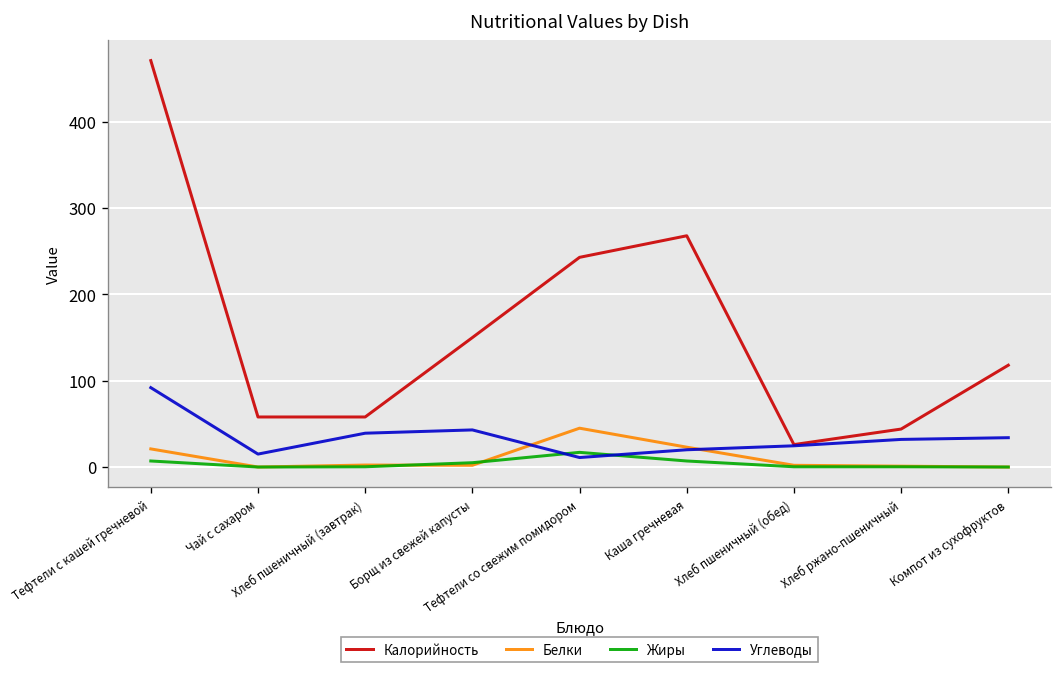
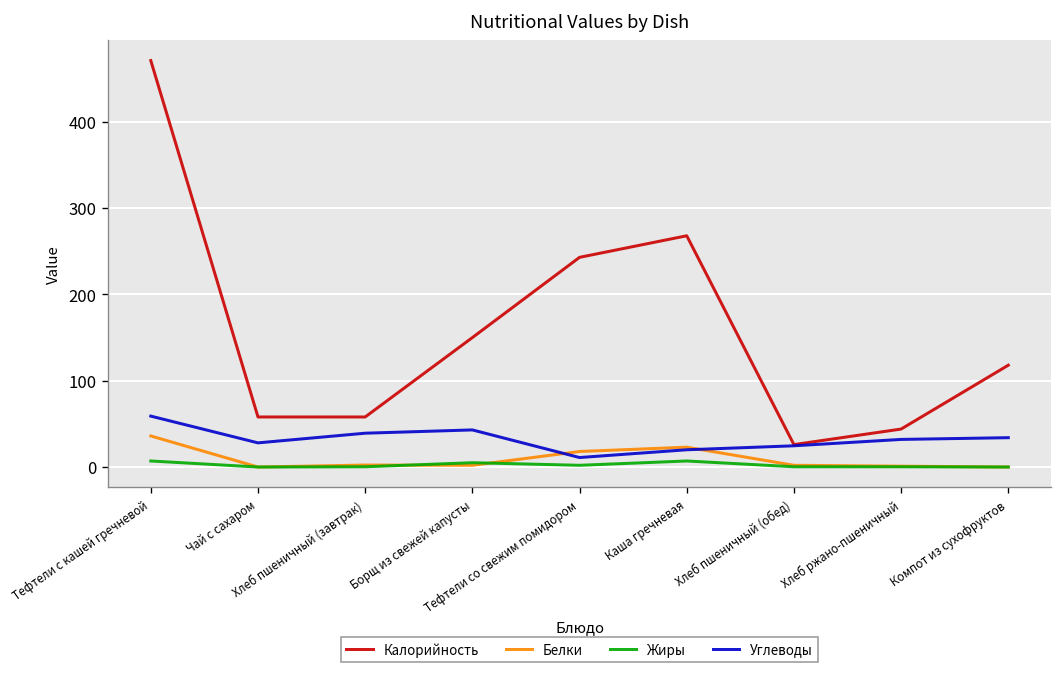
Белки, Тефтели с кашей гречневой: 20 -> 40
Углеводы, Тефтели с кашей гречневой: 90 -> 60
Углеводы, Чай с сахаром: 20 -> 30
Белки, Тефтели со свежим помидором: 50 -> 20
Жиры, Тефтели со свежим помидором: 20 -> 0
